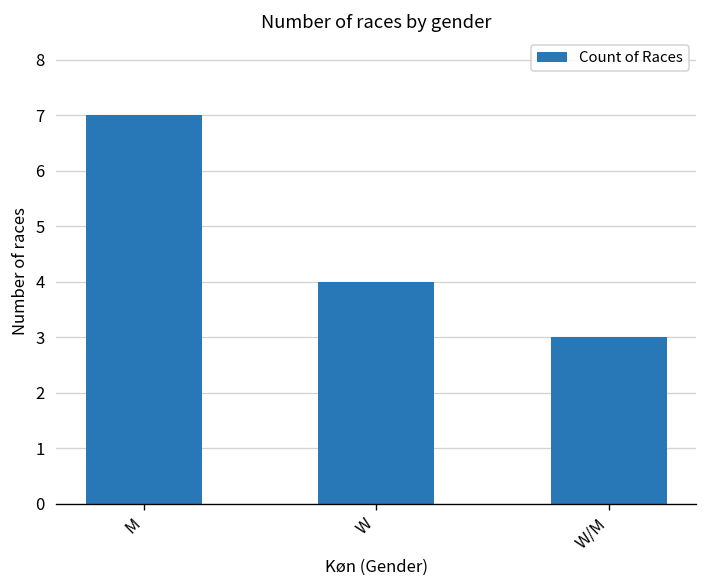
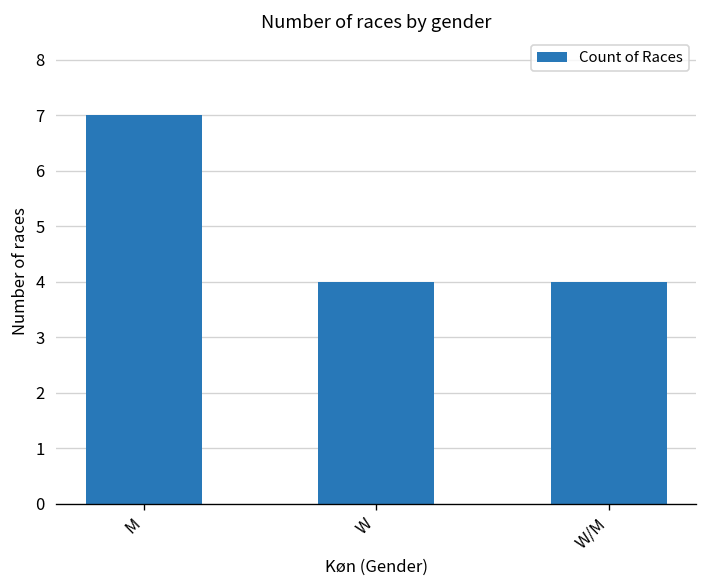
W/M: 3 -> 4
